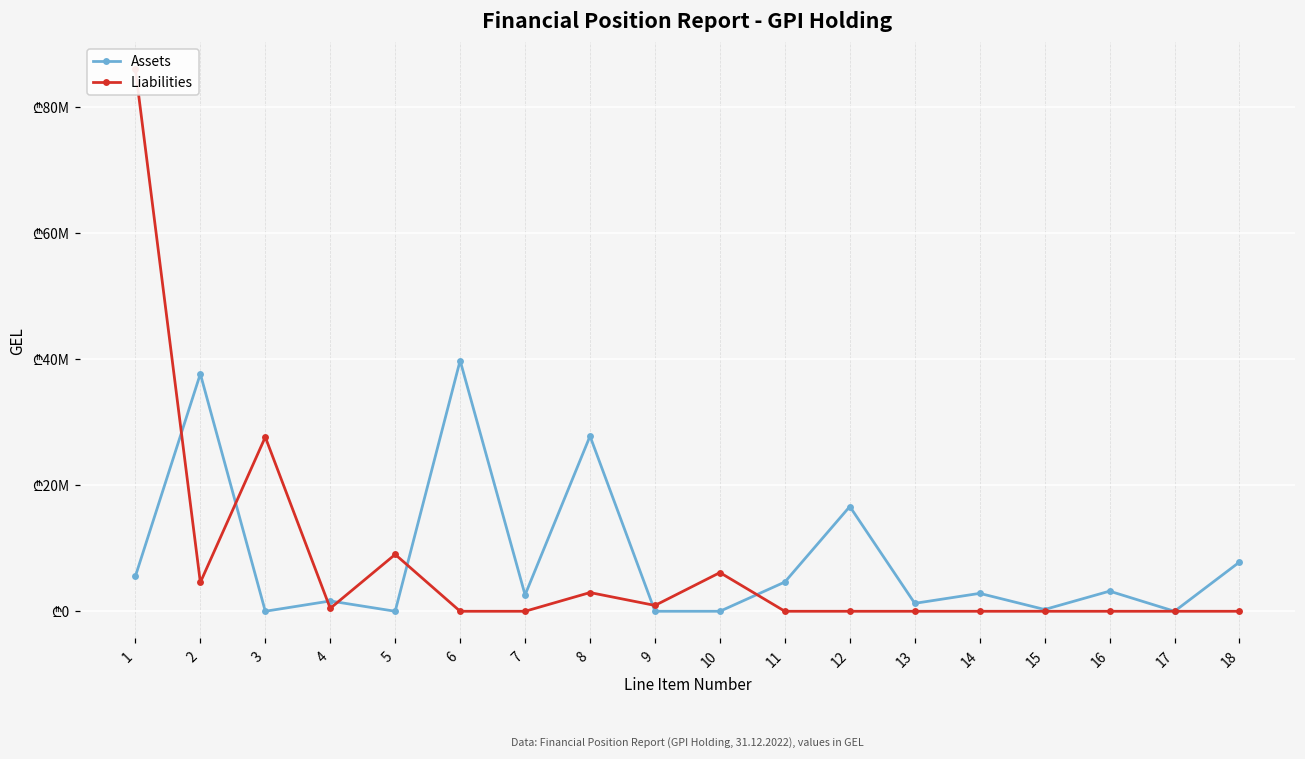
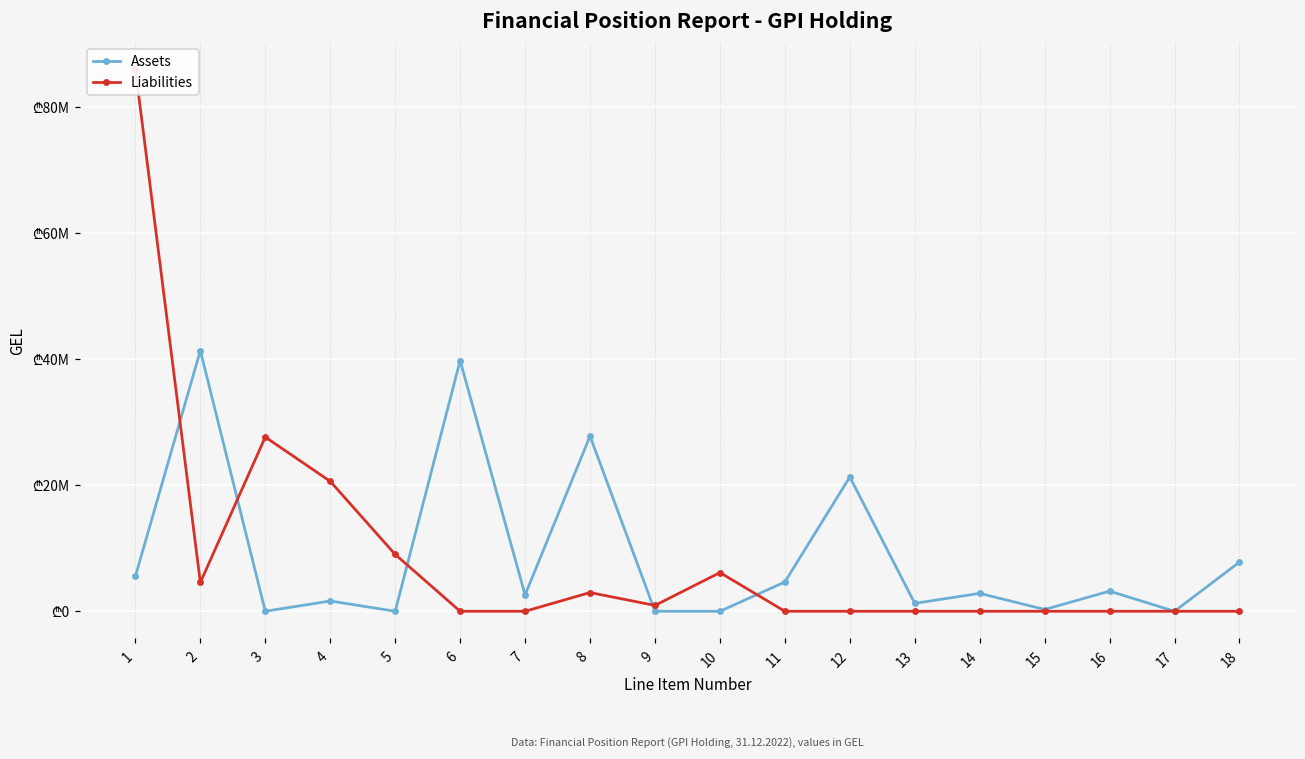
Assets, 2: ₾38000000 -> ₾41000000
Liabilities, 4: ₾0 -> ₾21000000
Assets, 12: ₾17000000 -> ₾21000000
